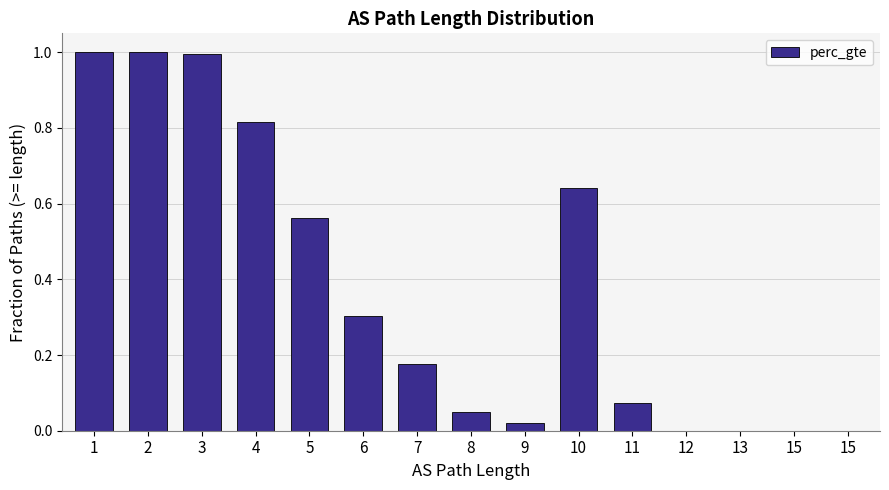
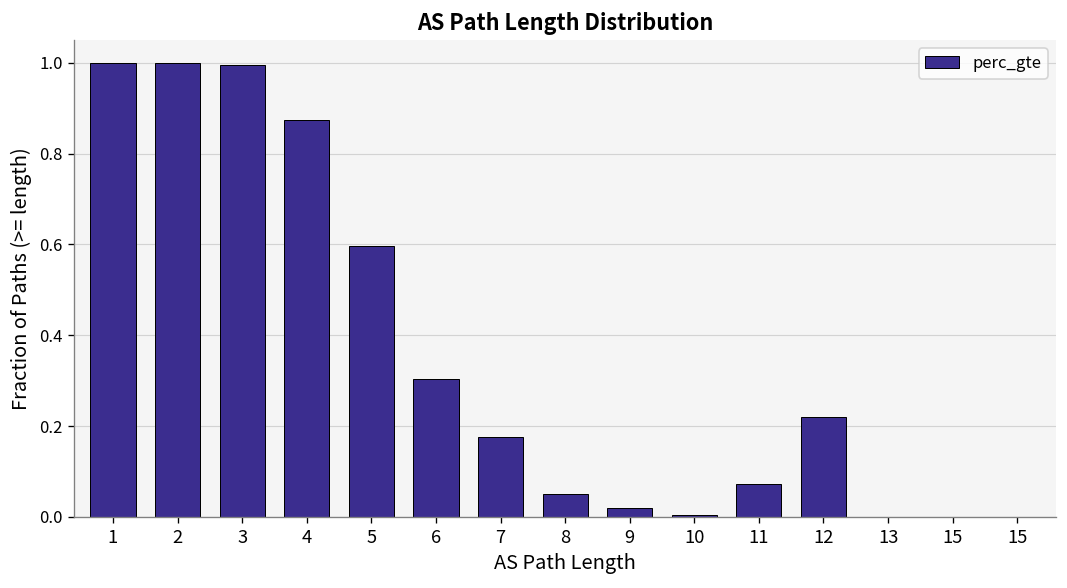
4: 0.82 -> 0.87
5: 0.56 -> 0.60
10: 0.64 -> 0.00
12: 0.00 -> 0.22
